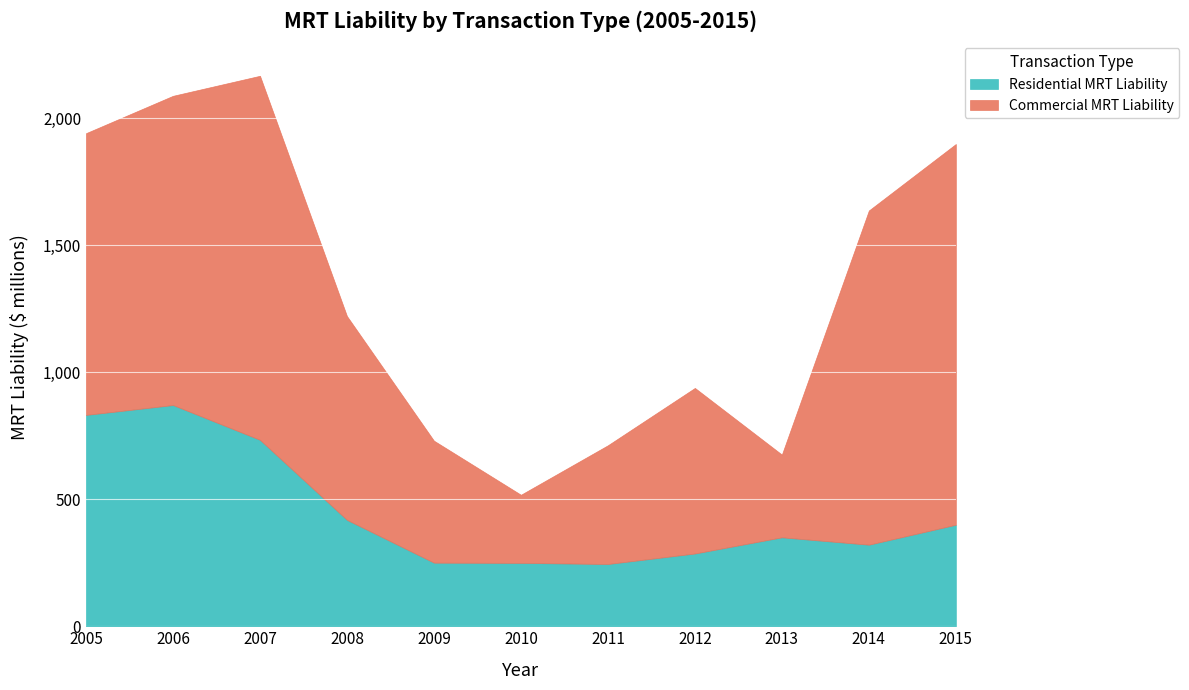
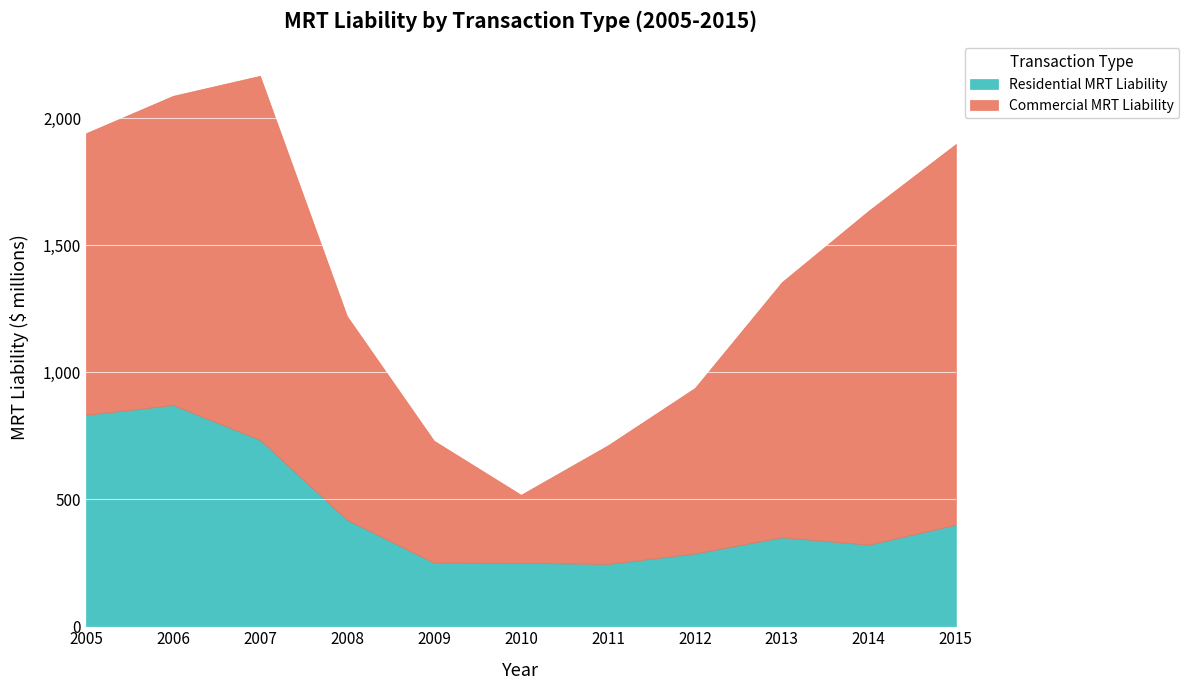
Commercial MRT Liability, 2013: 330 -> 1,000
